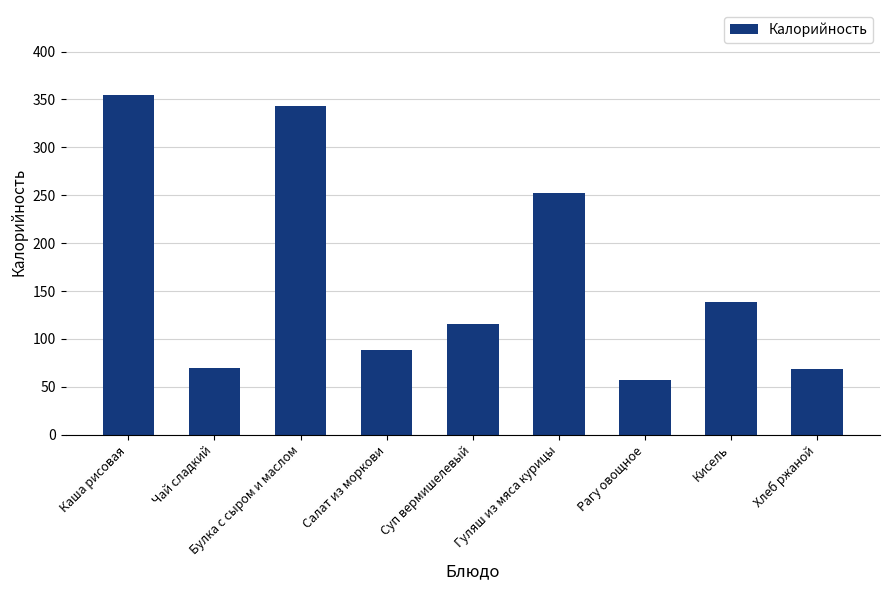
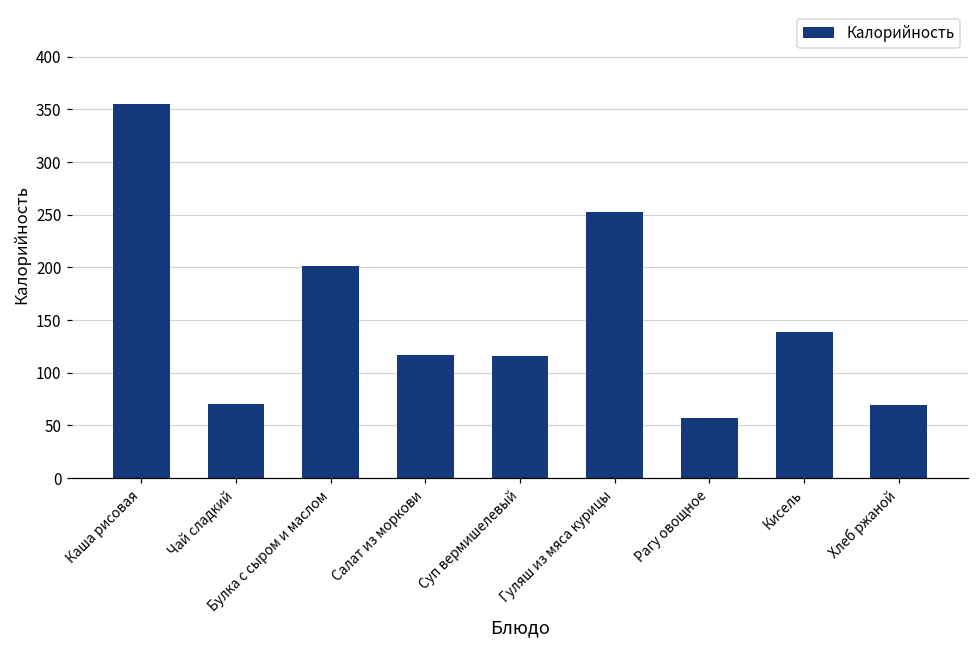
Булка с сыром и маслом: 340 -> 200
Салат из моркови: 90 -> 120
